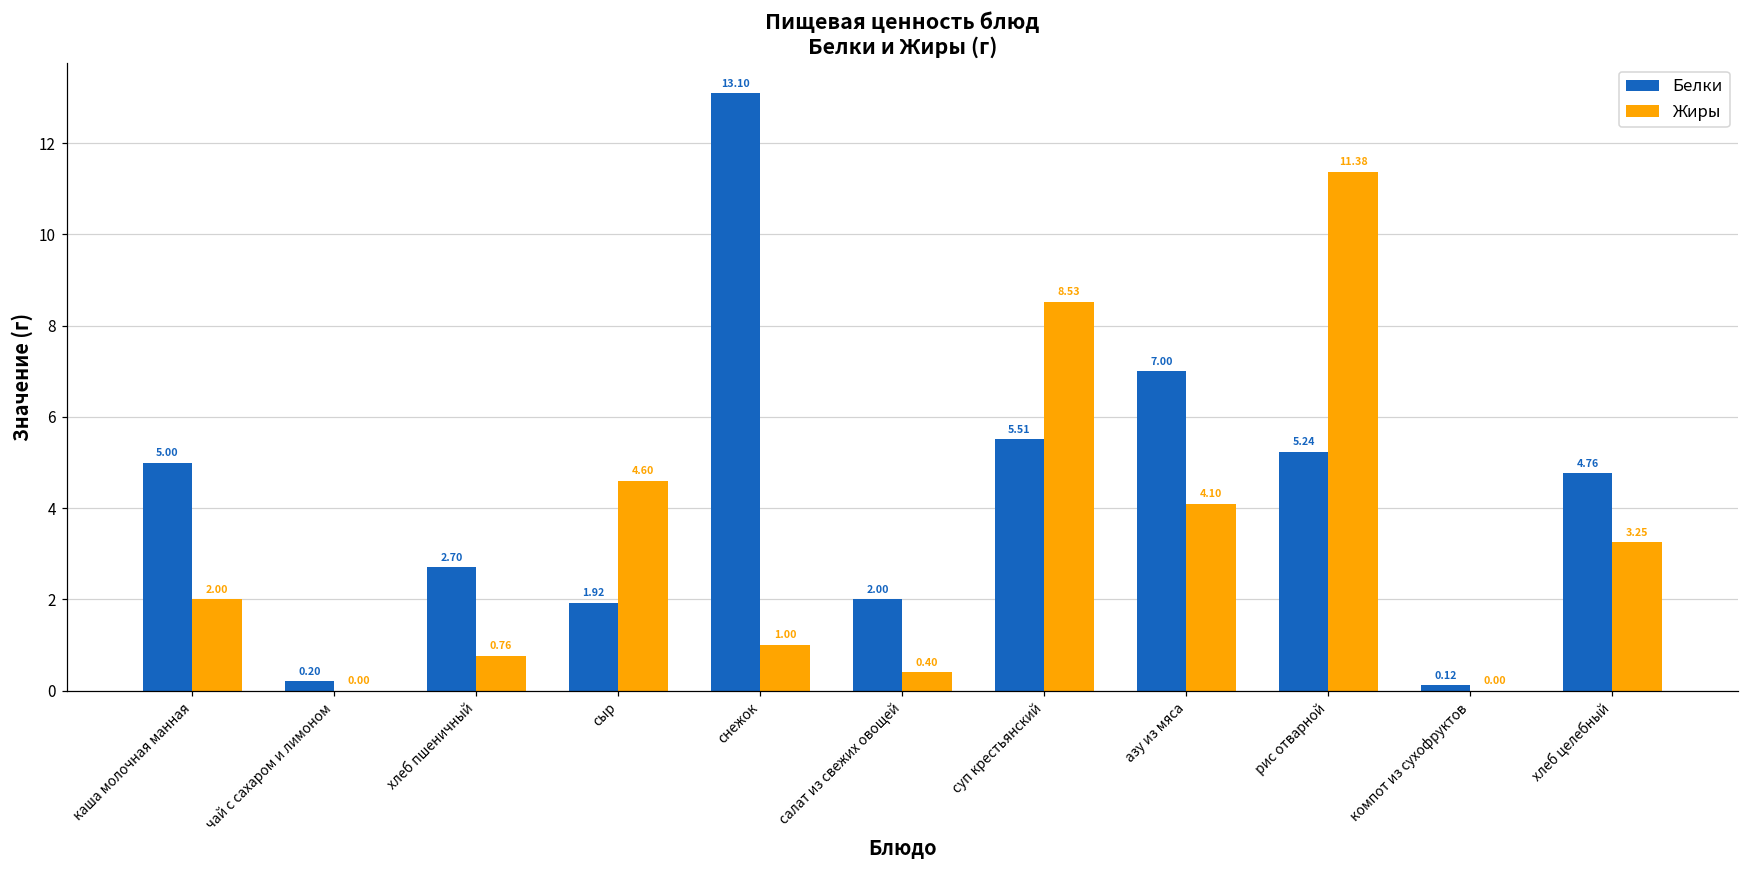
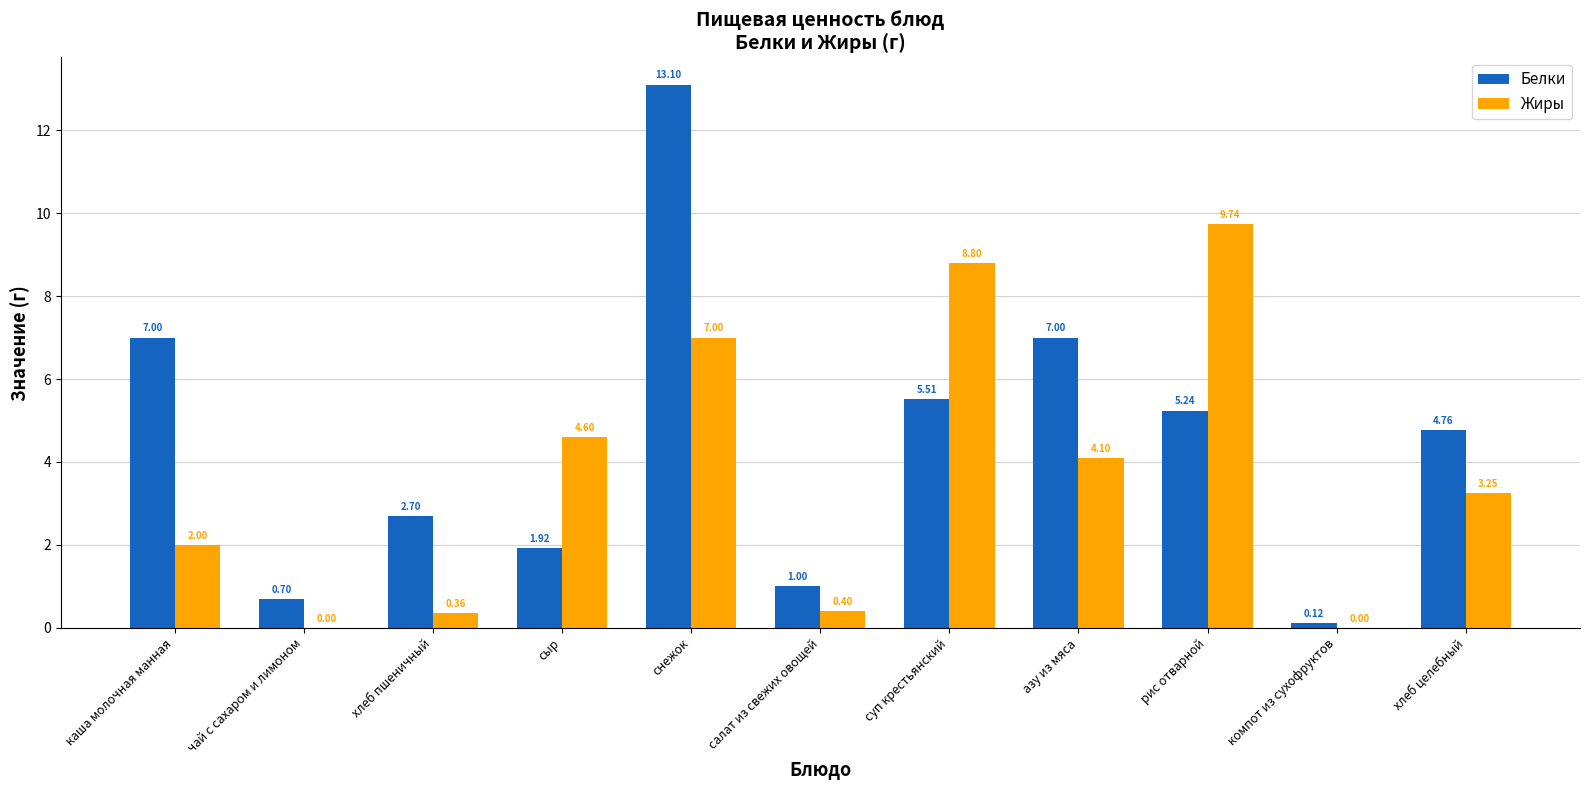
Белки, каша молочная манная: 5.00 -> 7.00
Белки, чай с сахаром и лимоном: 0.20 -> 0.70
Жиры, хлеб пшеничный: 0.76 -> 0.36
Жиры, снежок: 1.00 -> 7.00
Белки, салат из свежих овощей: 2.00 -> 1.00
Жиры, суп крестьянский: 8.53 -> 8.80
Жиры, рис отварной: 11.38 -> 9.74
